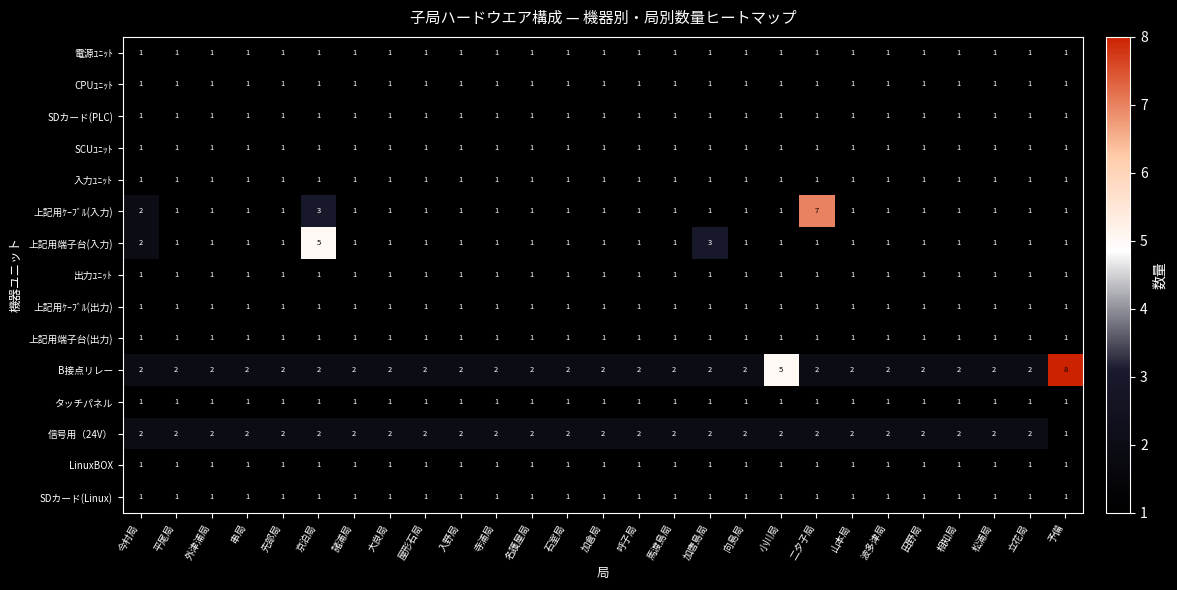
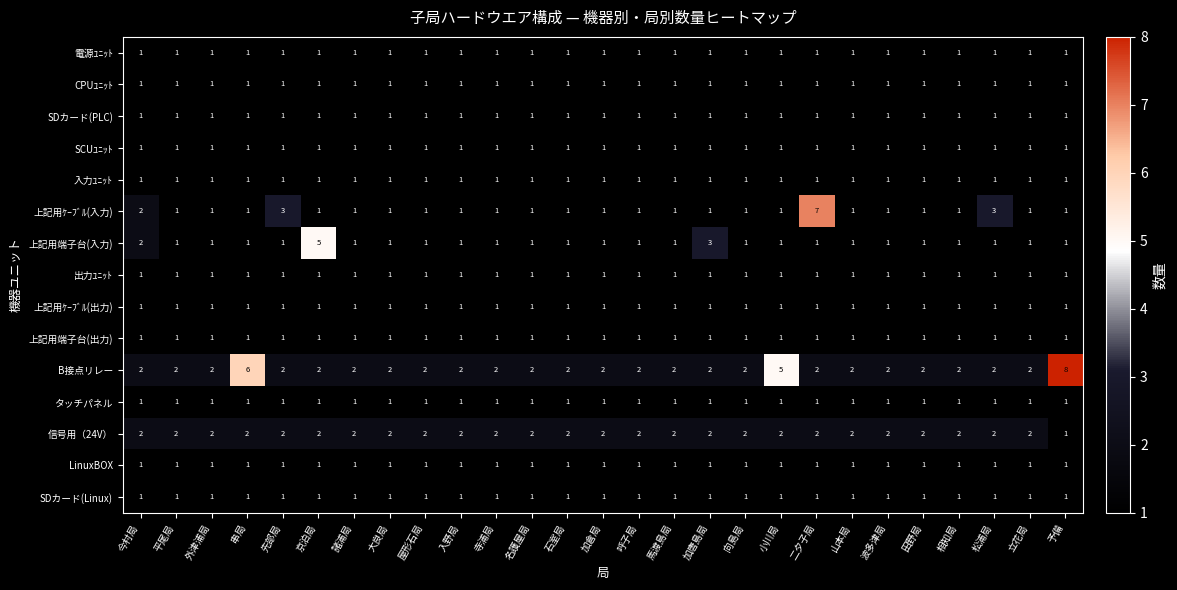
上記用ｹｰﾌﾞﾙ(入力), 先部局: 1 -> 3
上記用ｹｰﾌﾞﾙ(入力), 京泊局: 3 -> 1
上記用ｹｰﾌﾞﾙ(入力), 松浦局: 1 -> 3
B接点リレー, 串局: 2 -> 6
